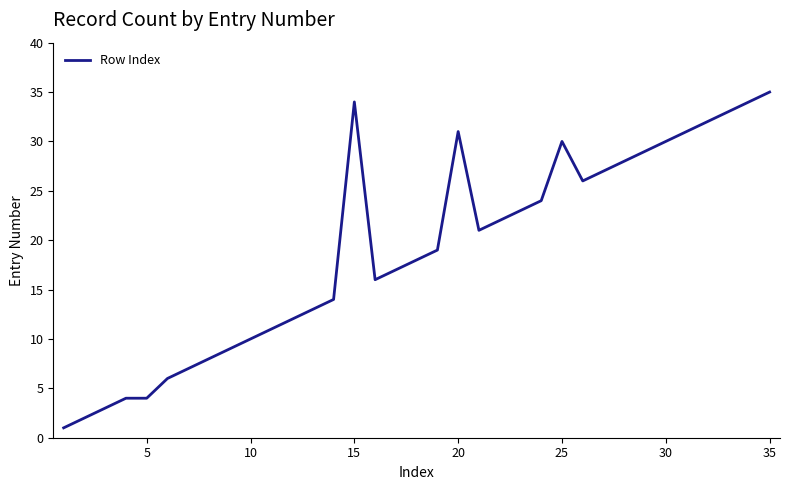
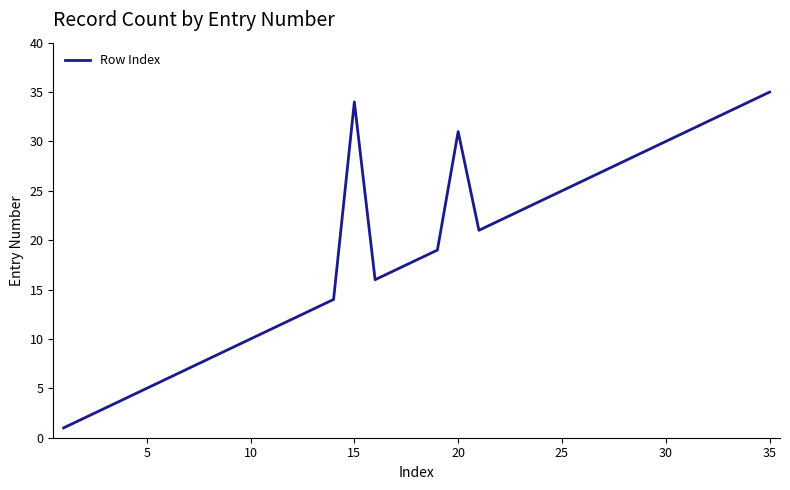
5: 4 -> 5
25: 30 -> 25
